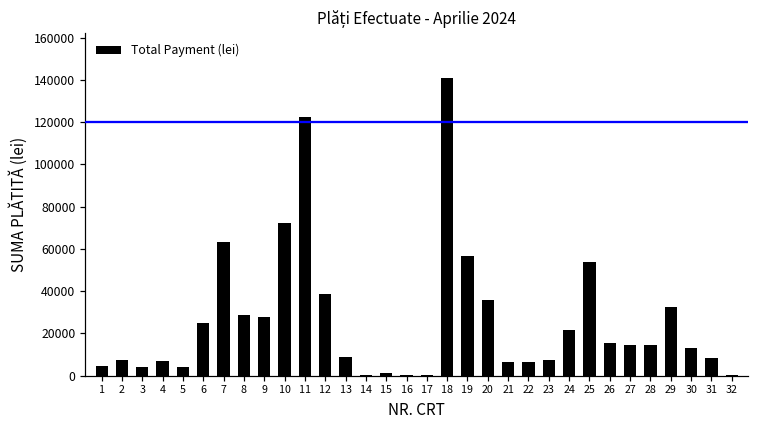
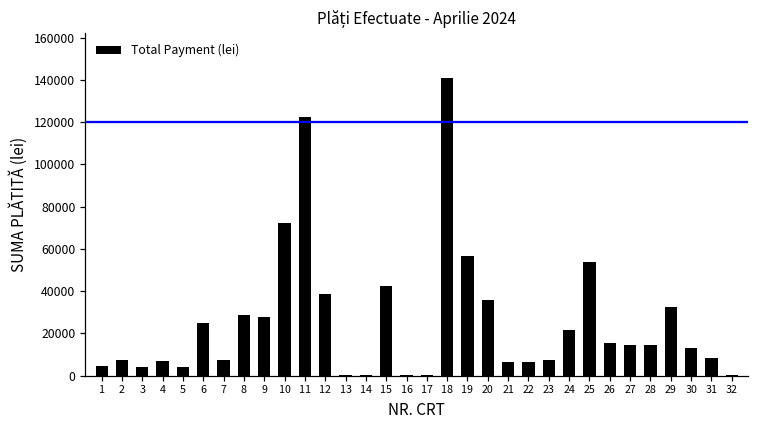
7: 63000 -> 7000
13: 9000 -> 0
15: 1000 -> 43000
